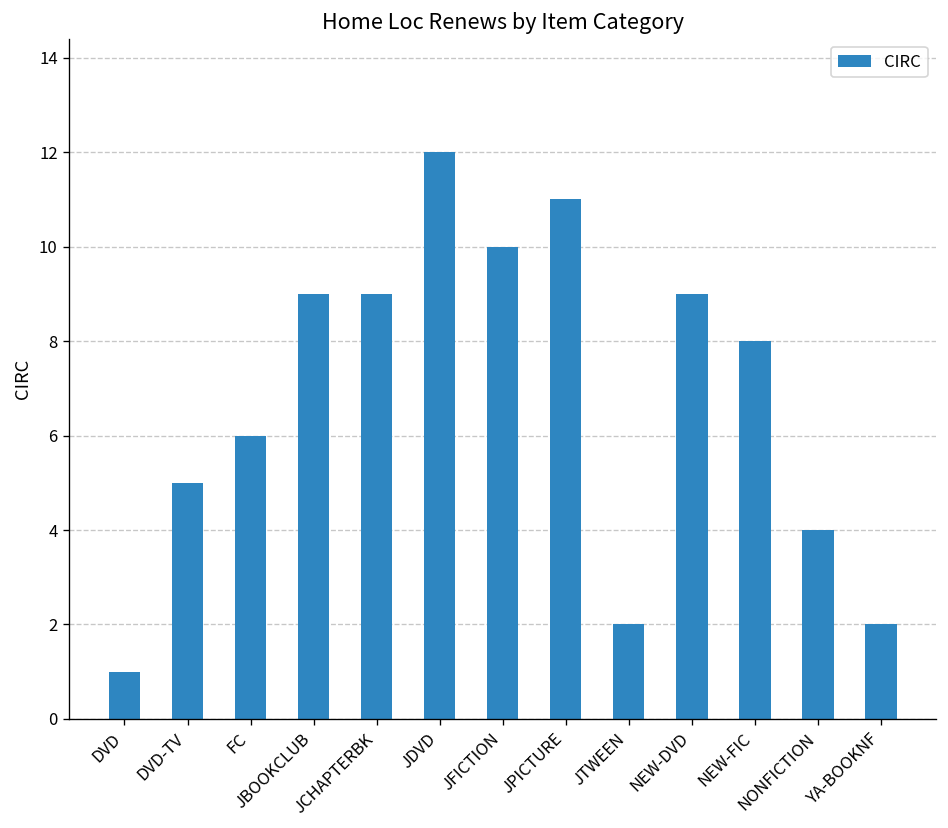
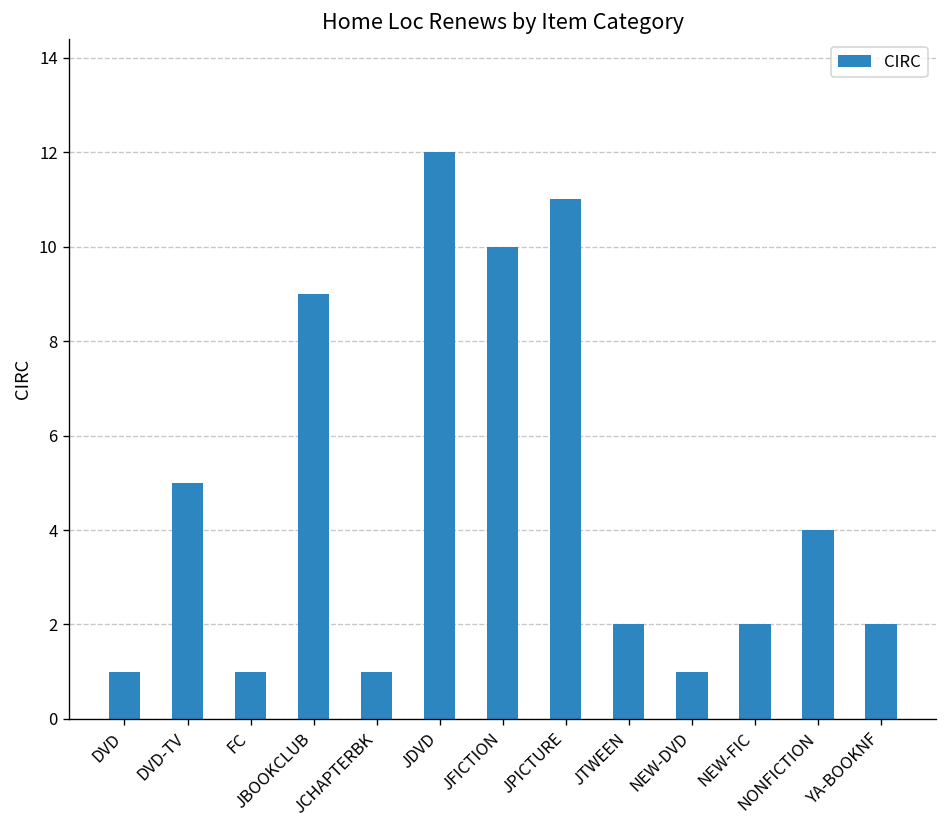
FC: 6 -> 1
JCHAPTERBK: 9 -> 1
NEW-DVD: 9 -> 1
NEW-FIC: 8 -> 2
